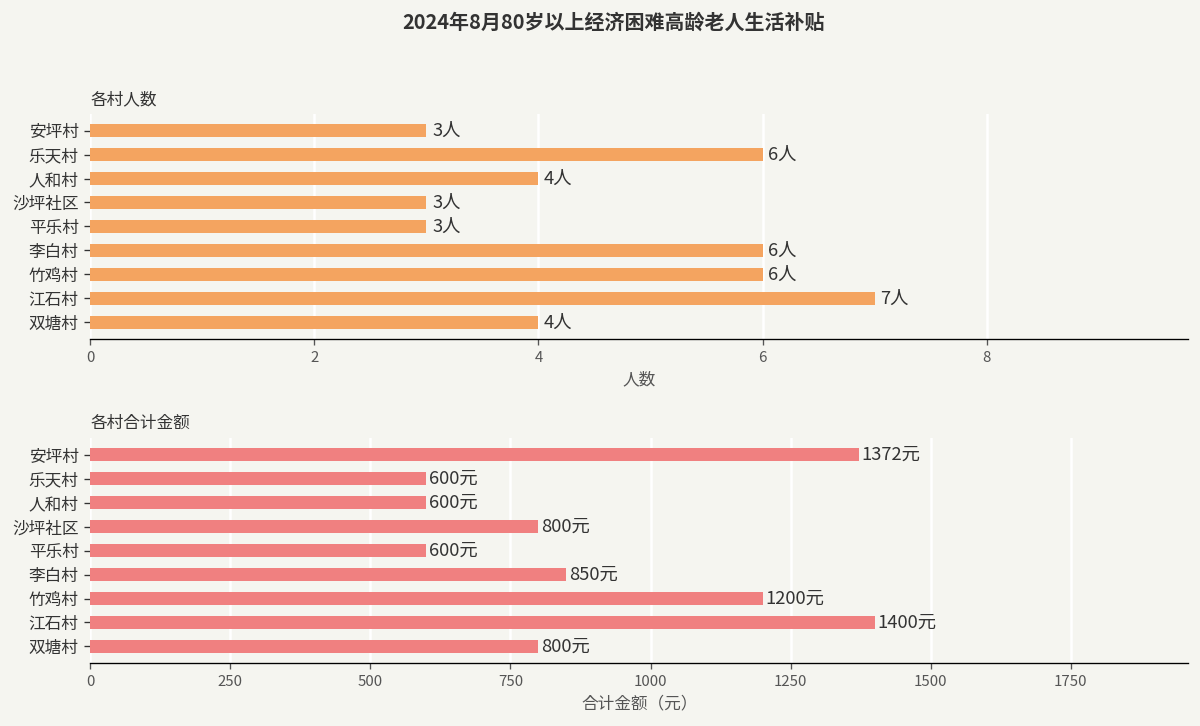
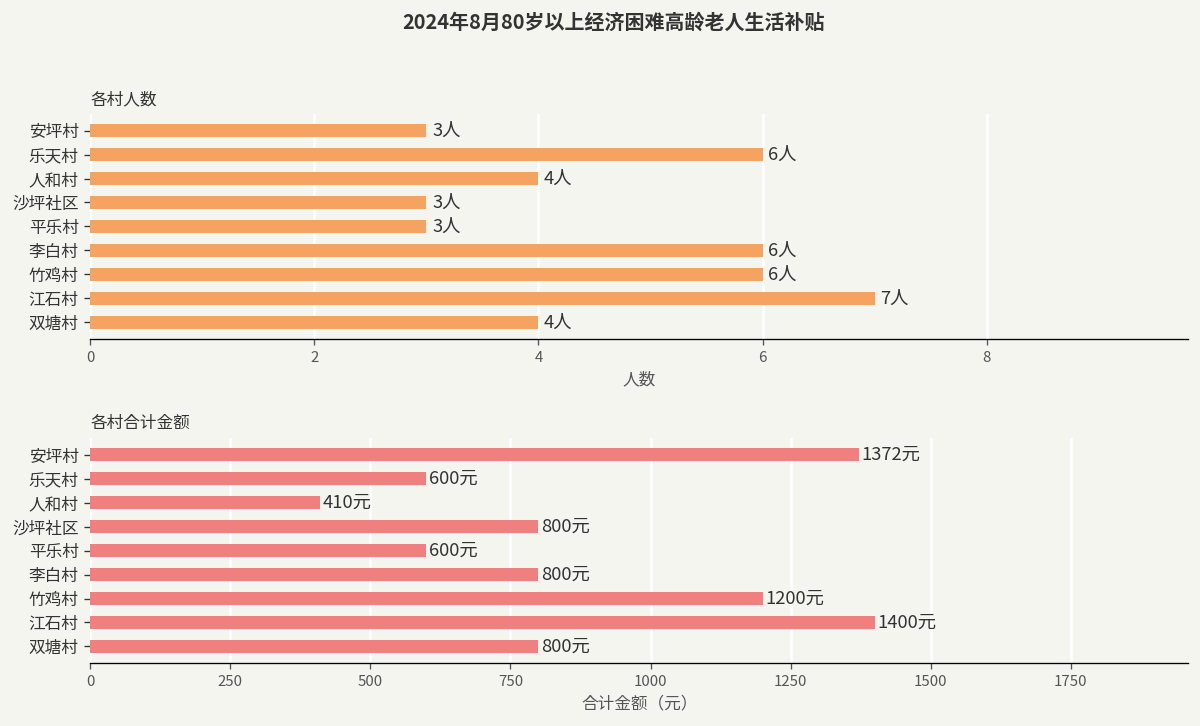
各村合计金额, 人和村: 600元 -> 410元
各村合计金额, 李白村: 850元 -> 800元
